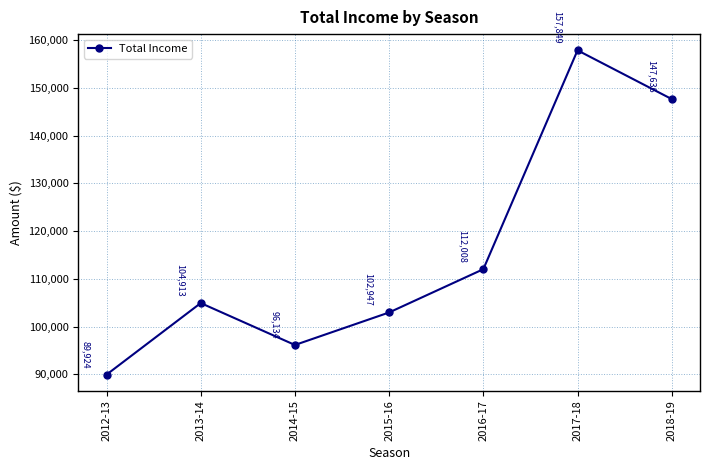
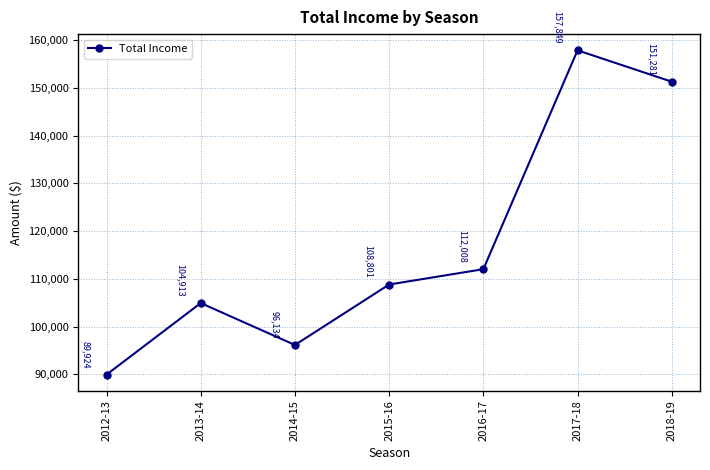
2015-16: 102,947 -> 108,801
2018-19: 147,636 -> 151,281
